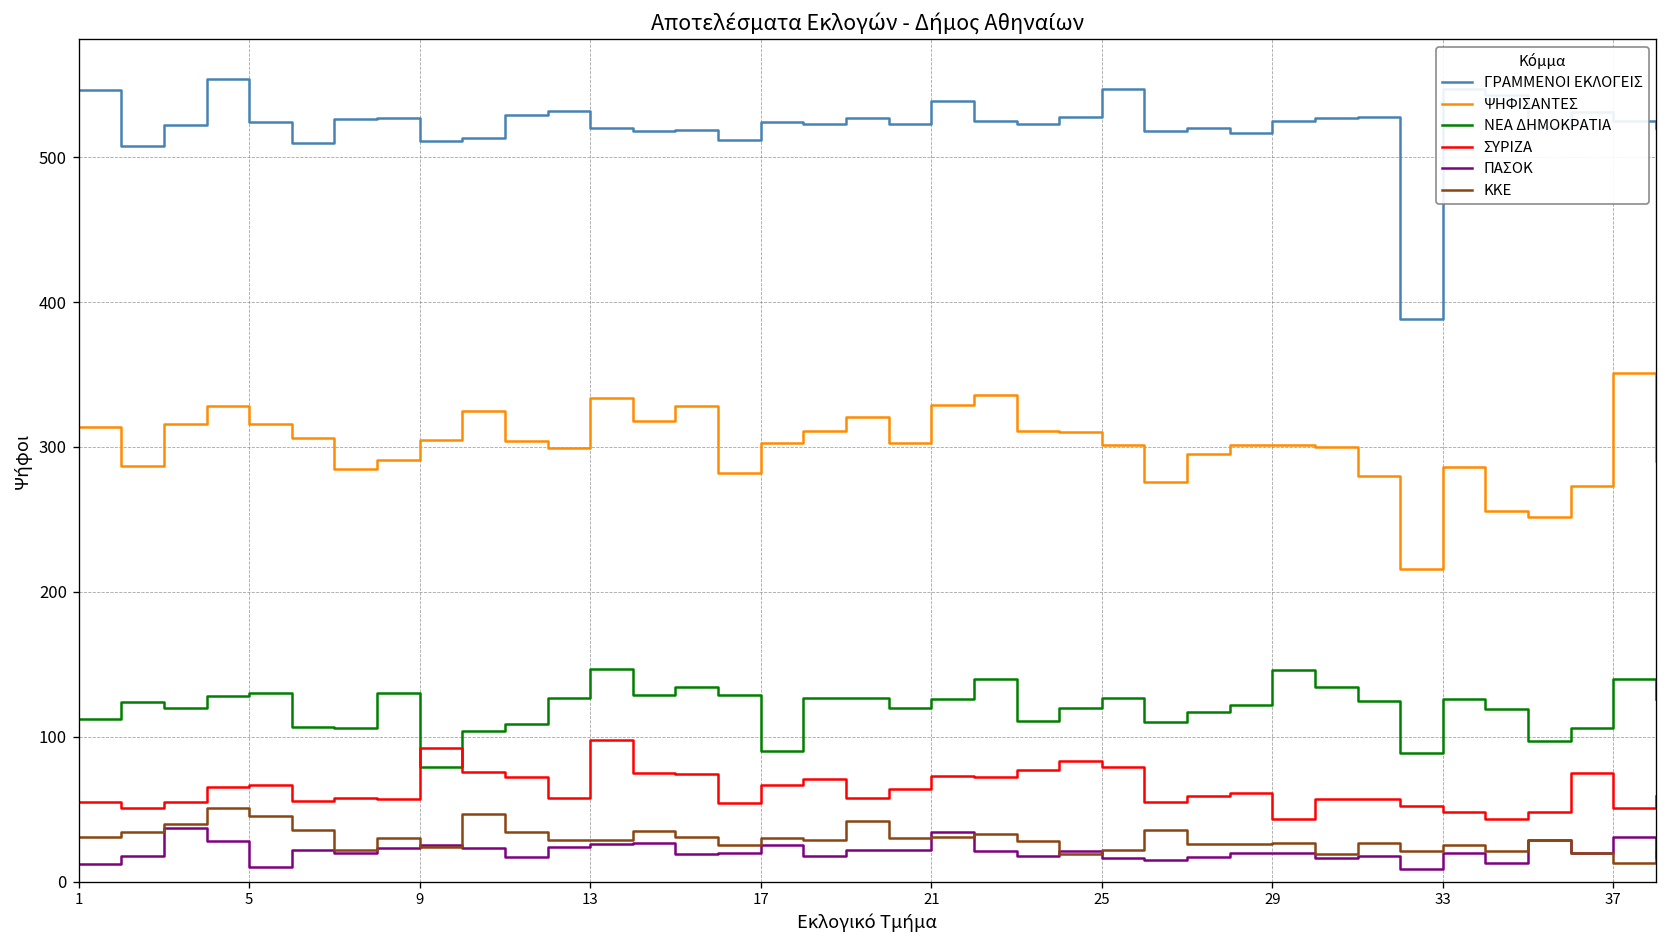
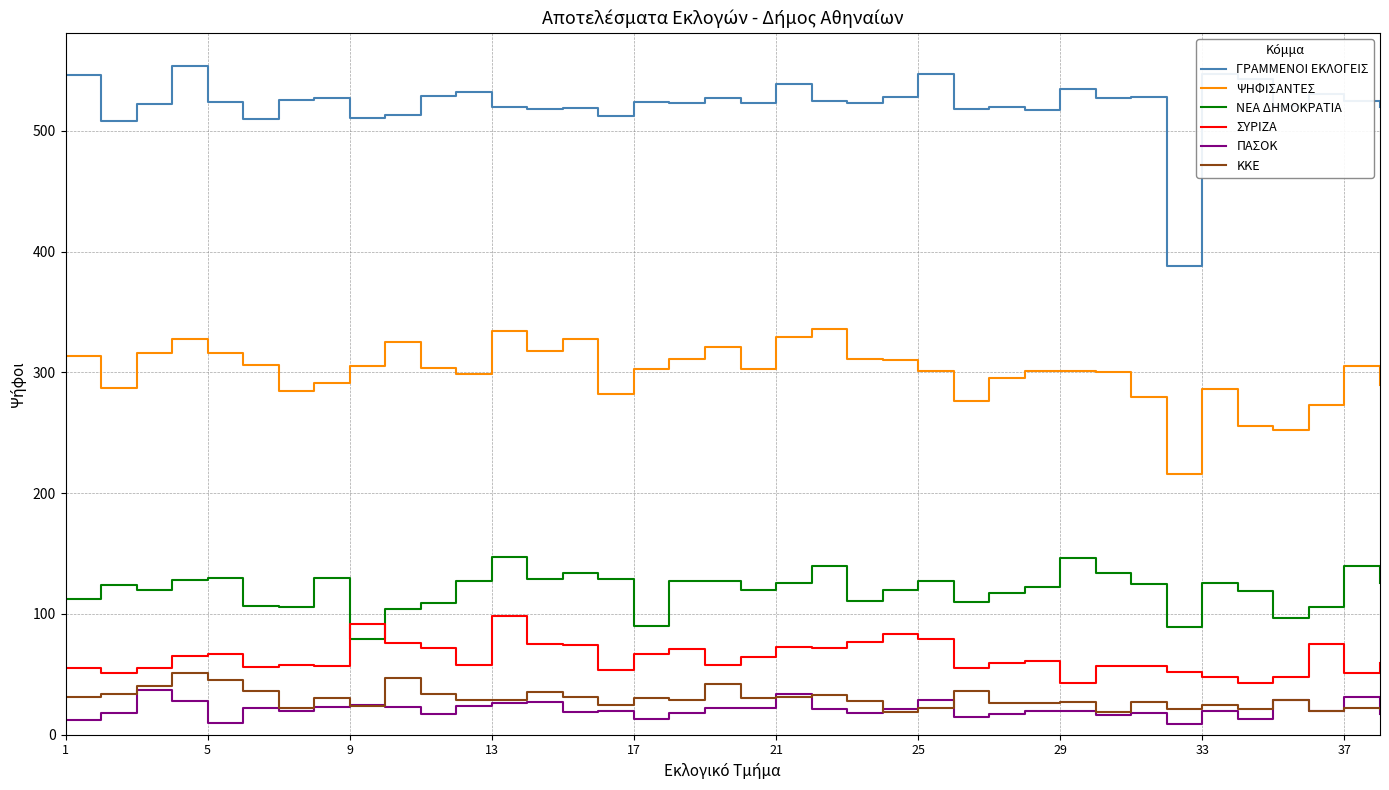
ΠΑΣΟΚ, 17: 25 -> 13
ΠΑΣΟΚ, 25: 16 -> 29
ΓΡΑΜΜΕΝΟΙ ΕΚΛΟΓΕΙΣ, 29: 525 -> 535
ΨΗΦΙΣΑΝΤΕΣ, 37: 351 -> 305
ΚΚΕ, 37: 13 -> 22
